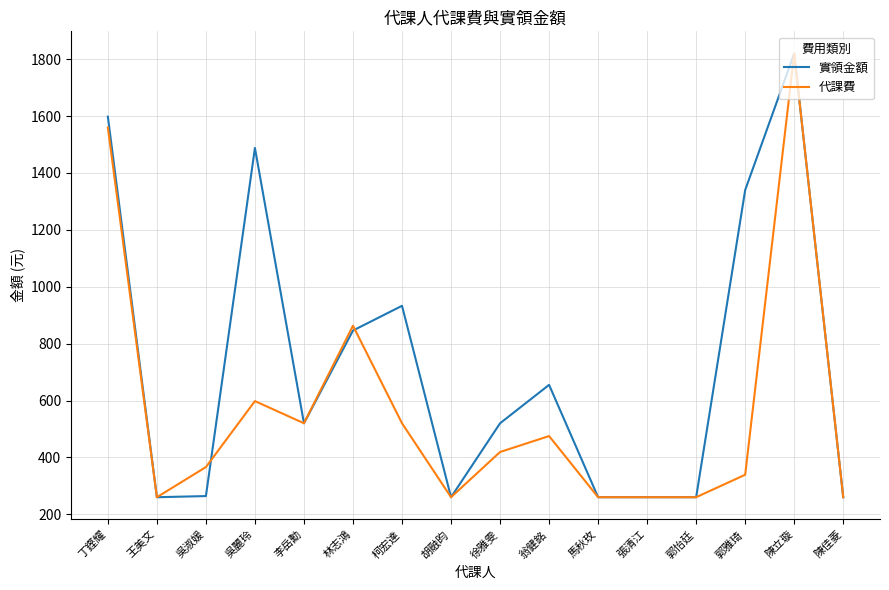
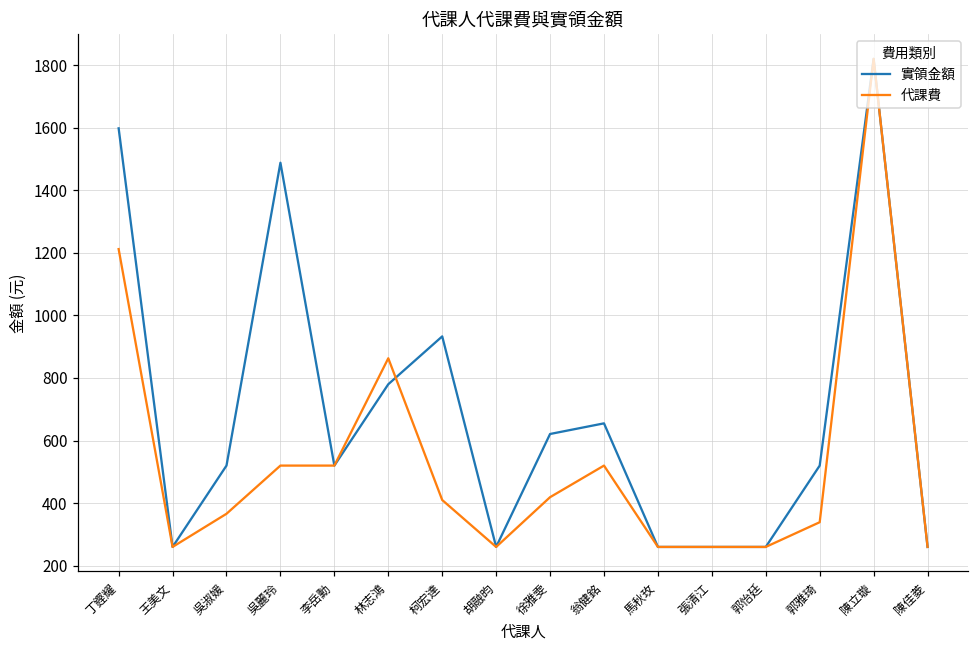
代課費, 丁鏗耀: 1560 -> 1210
實領金額, 吳淑媛: 260 -> 520
代課費, 吳麗玲: 600 -> 520
實領金額, 林志鴻: 850 -> 780
代課費, 柯宏達: 520 -> 410
實領金額, 徐雅雯: 520 -> 620
代課費, 翁健銘: 480 -> 520
實領金額, 郭雅琦: 1340 -> 520
